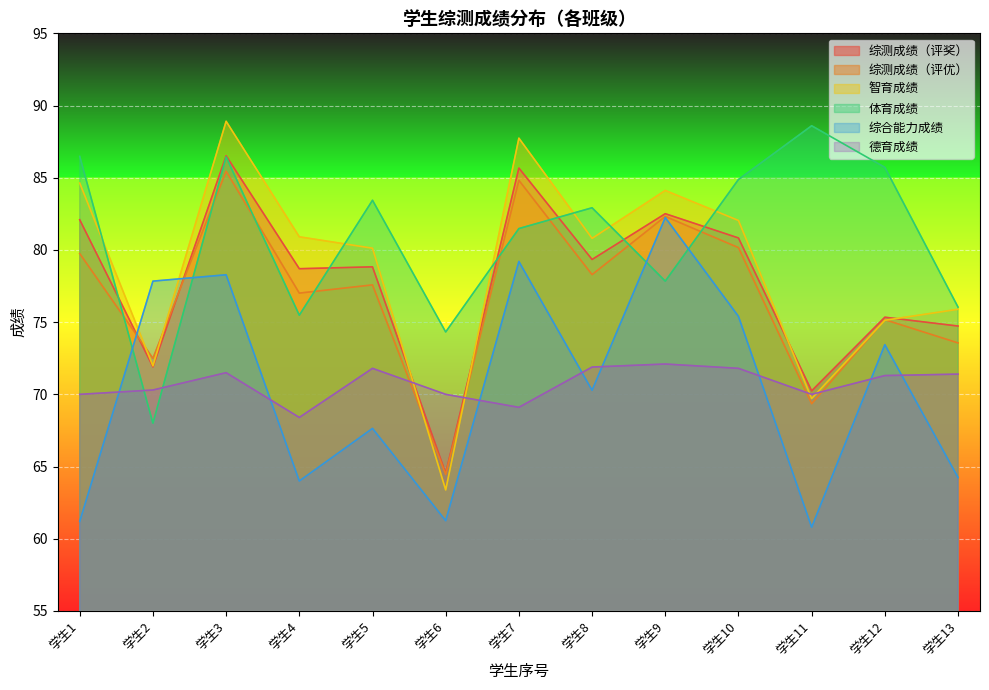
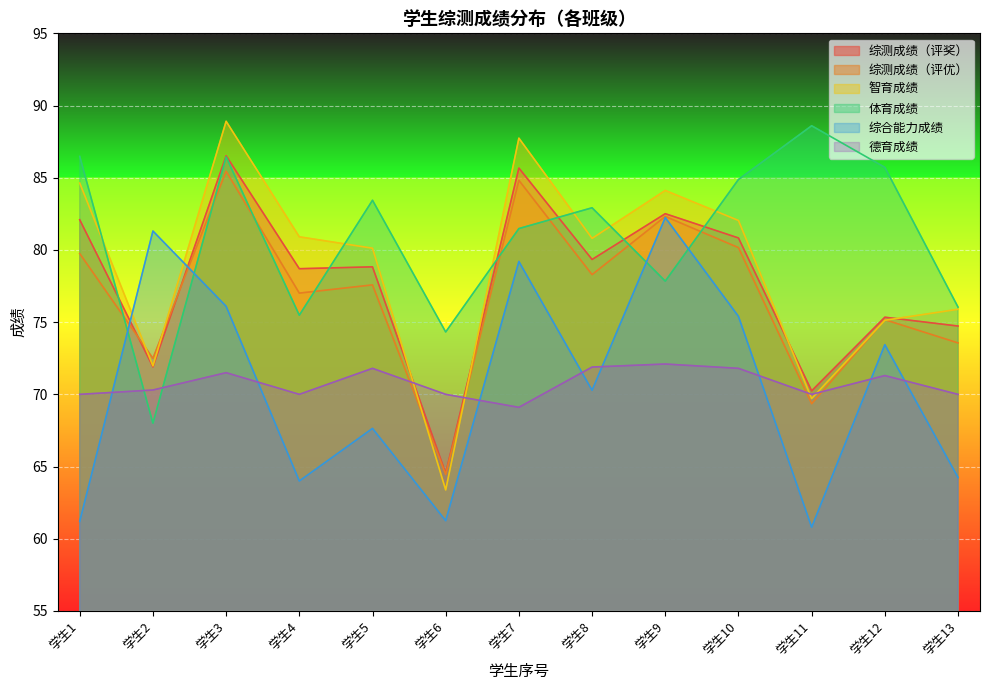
综合能力成绩, 学生2: 77.8 -> 81.3
综合能力成绩, 学生3: 78.3 -> 76.1
德育成绩, 学生4: 68.4 -> 70.0
德育成绩, 学生13: 71.4 -> 70.0
